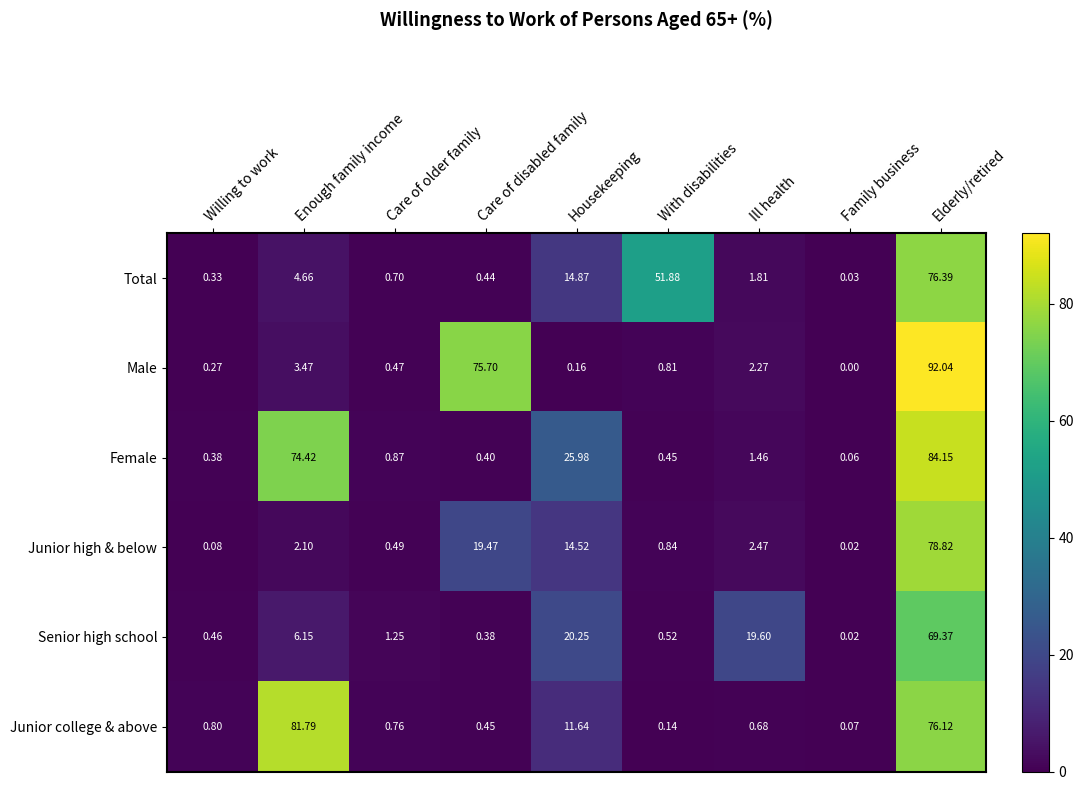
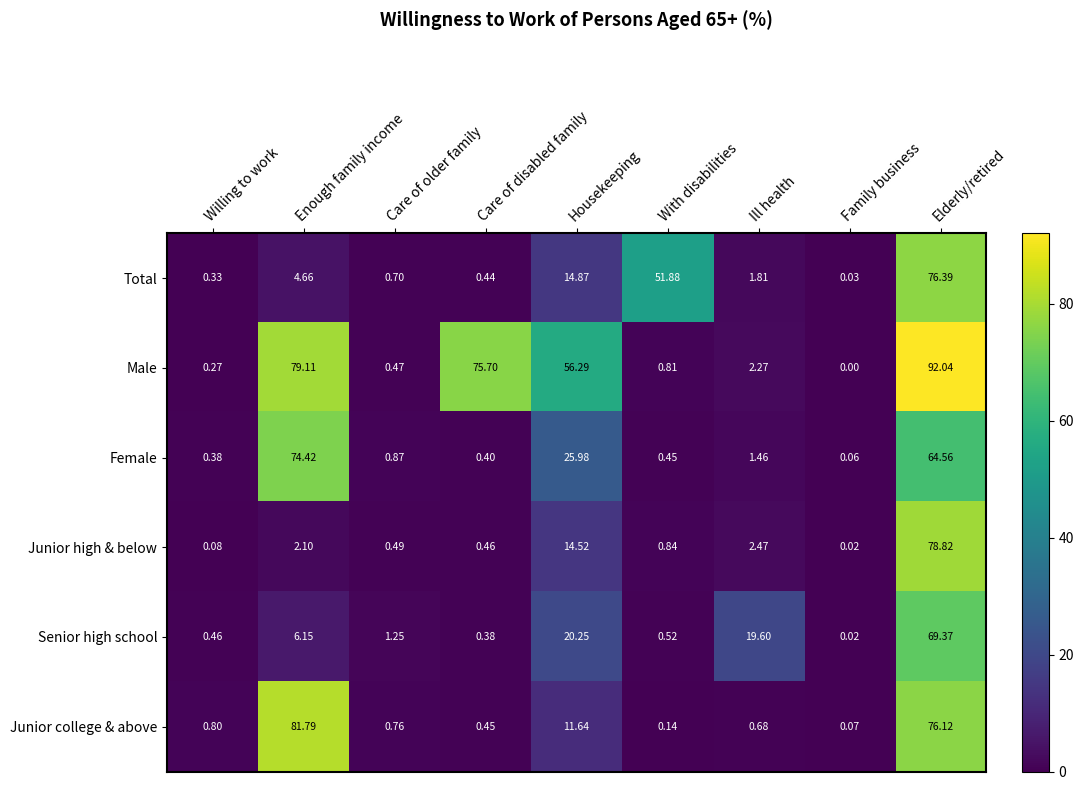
Male, Enough family income: 3.47 -> 79.11
Male, Housekeeping: 0.16 -> 56.29
Female, Elderly/retired: 84.15 -> 64.56
Junior high & below, Care of disabled family: 19.47 -> 0.46
